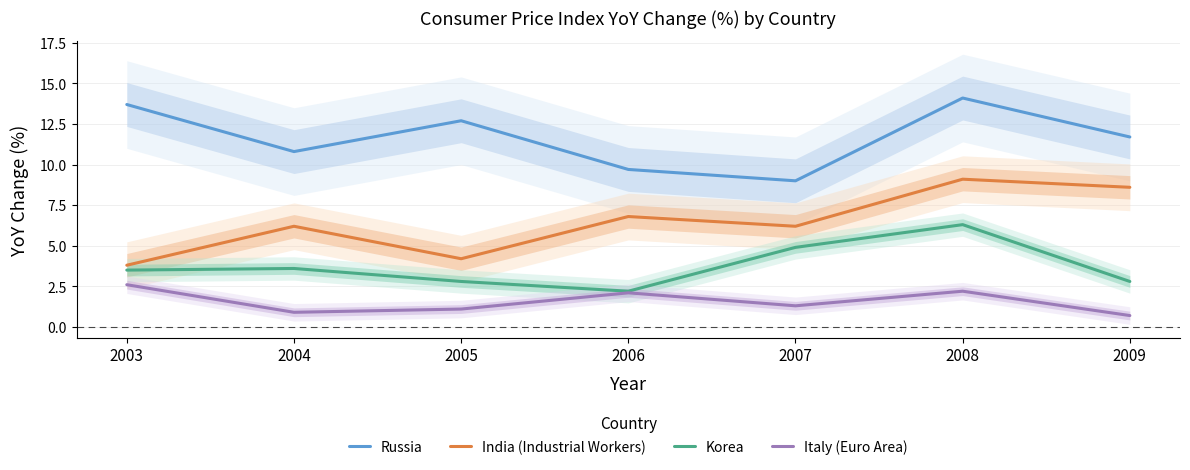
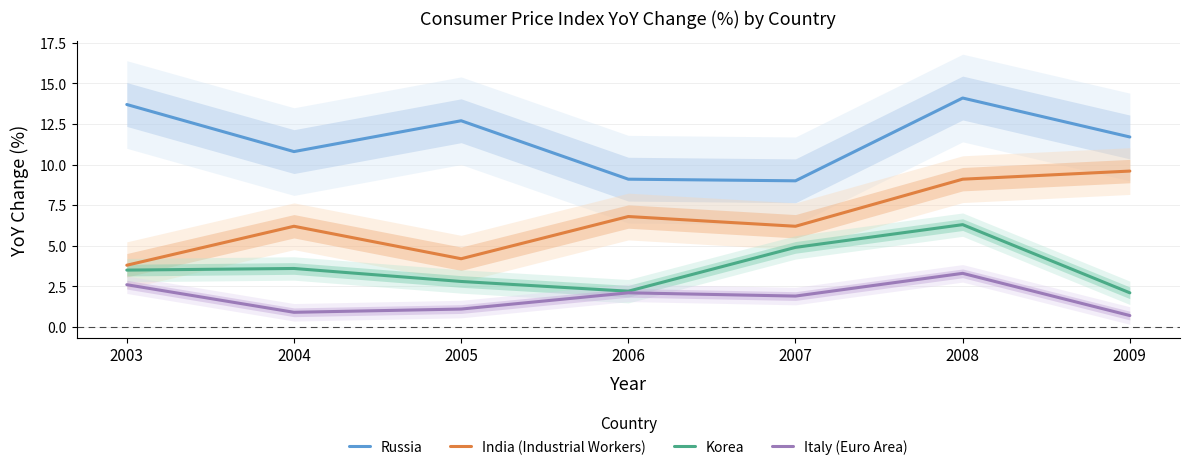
Russia, 2006: 9.7 -> 9.1
Italy (Euro Area), 2007: 1.3 -> 1.9
Italy (Euro Area), 2008: 2.2 -> 3.3
India (Industrial Workers), 2009: 8.6 -> 9.6
Korea, 2009: 2.8 -> 2.1
